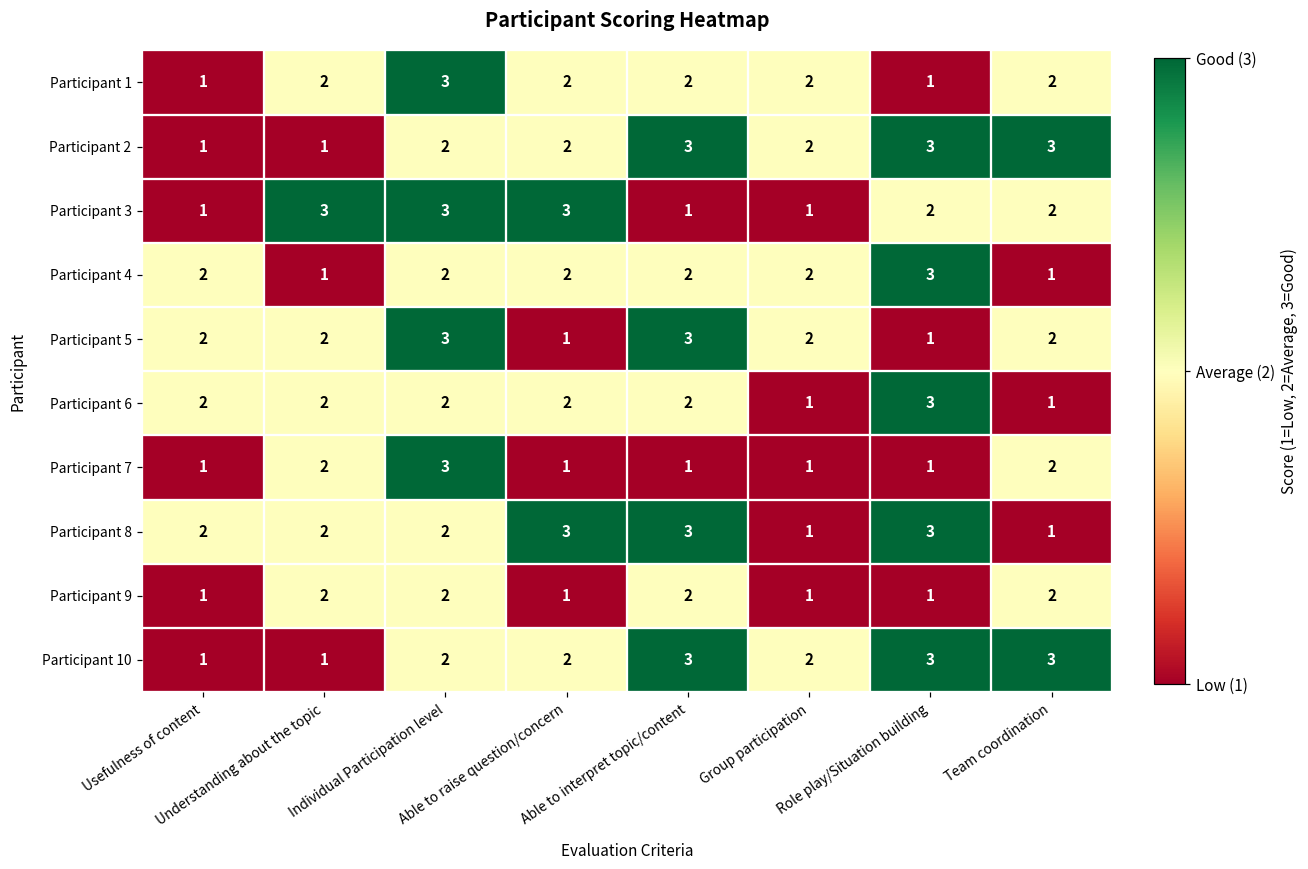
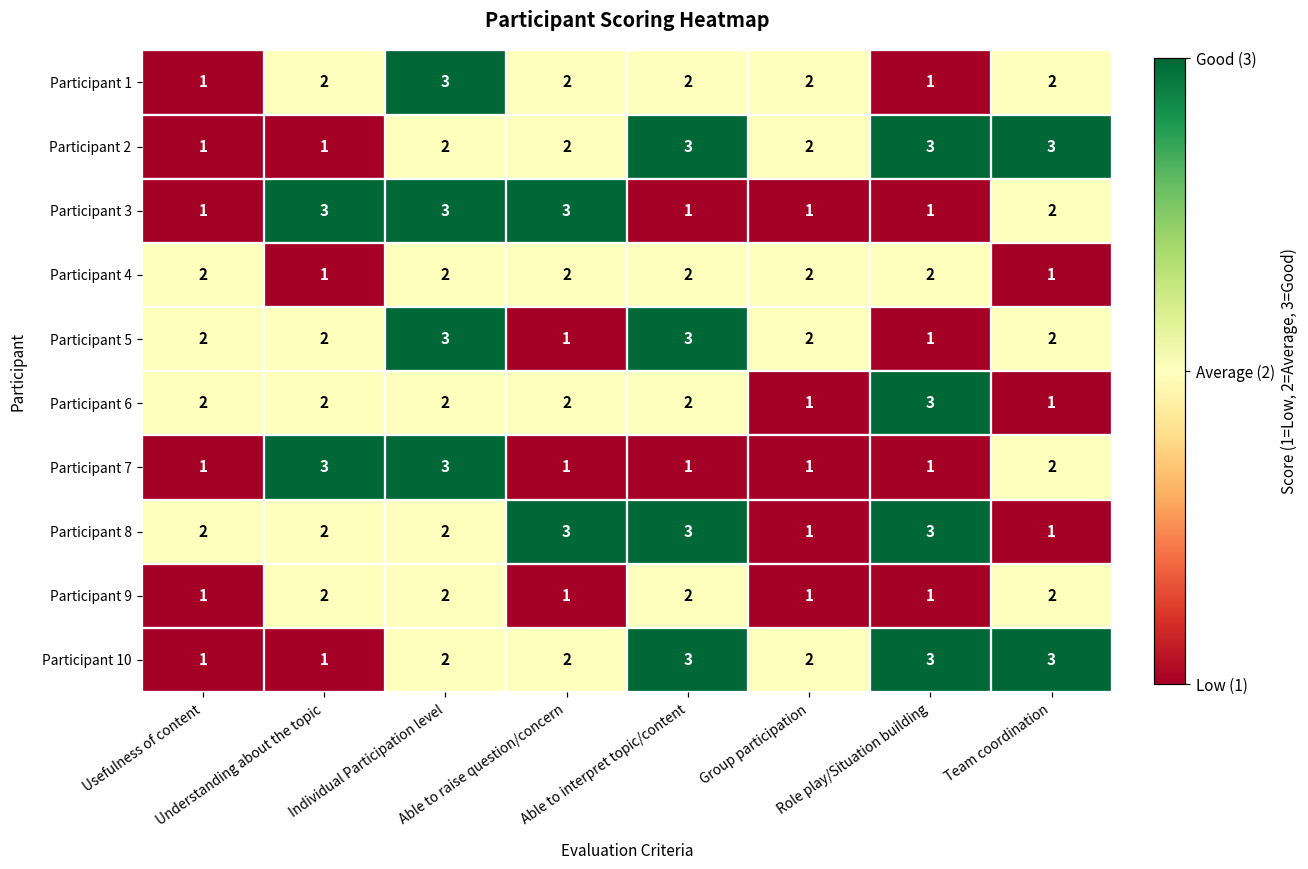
Participant 3, Role play/Situation building: 2 -> 1
Participant 4, Role play/Situation building: 3 -> 2
Participant 7, Understanding about the topic: 2 -> 3
